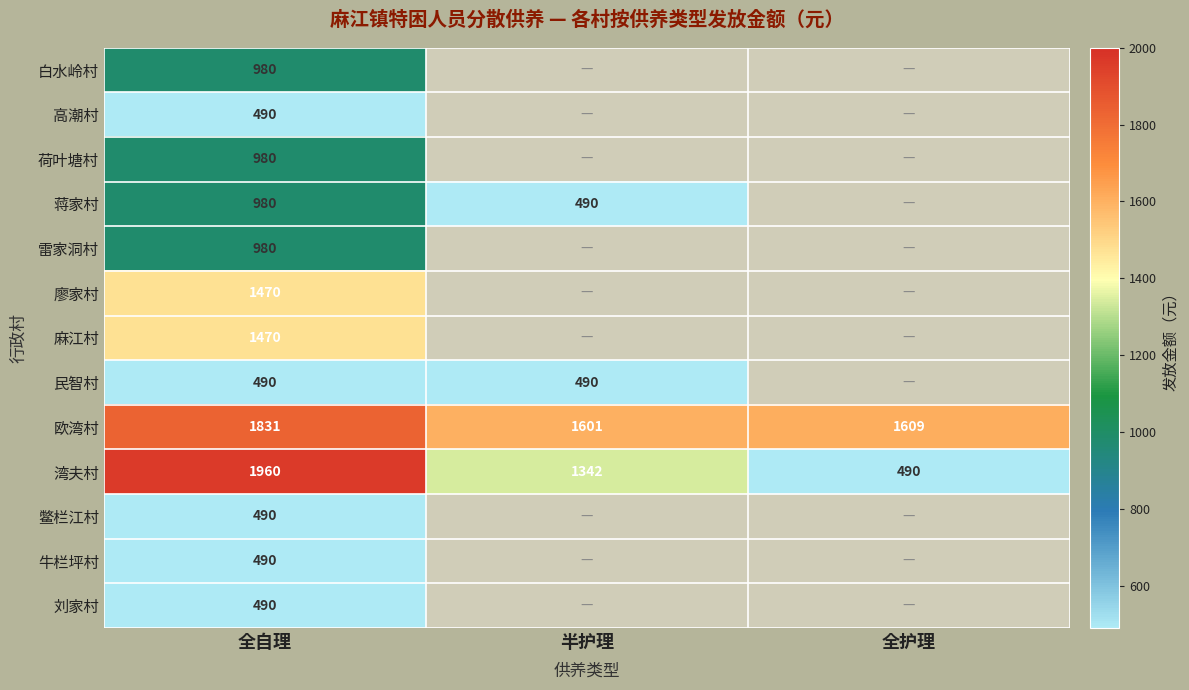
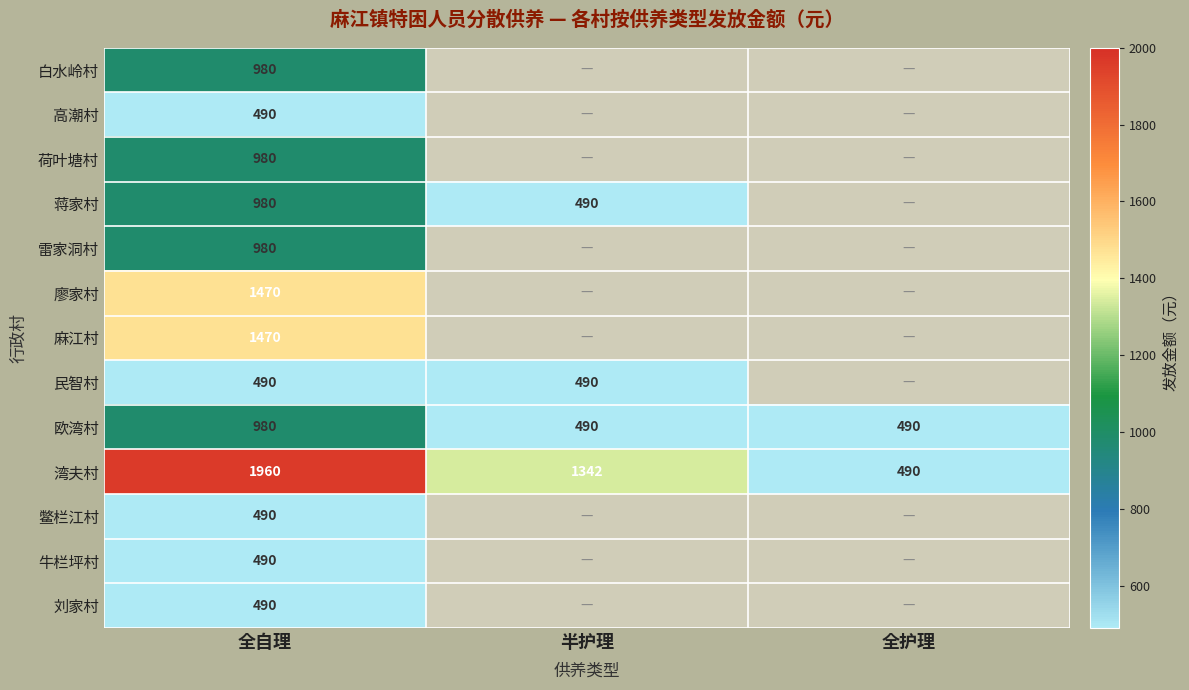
欧湾村, 全自理: 1831 -> 980
欧湾村, 半护理: 1601 -> 490
欧湾村, 全护理: 1609 -> 490
